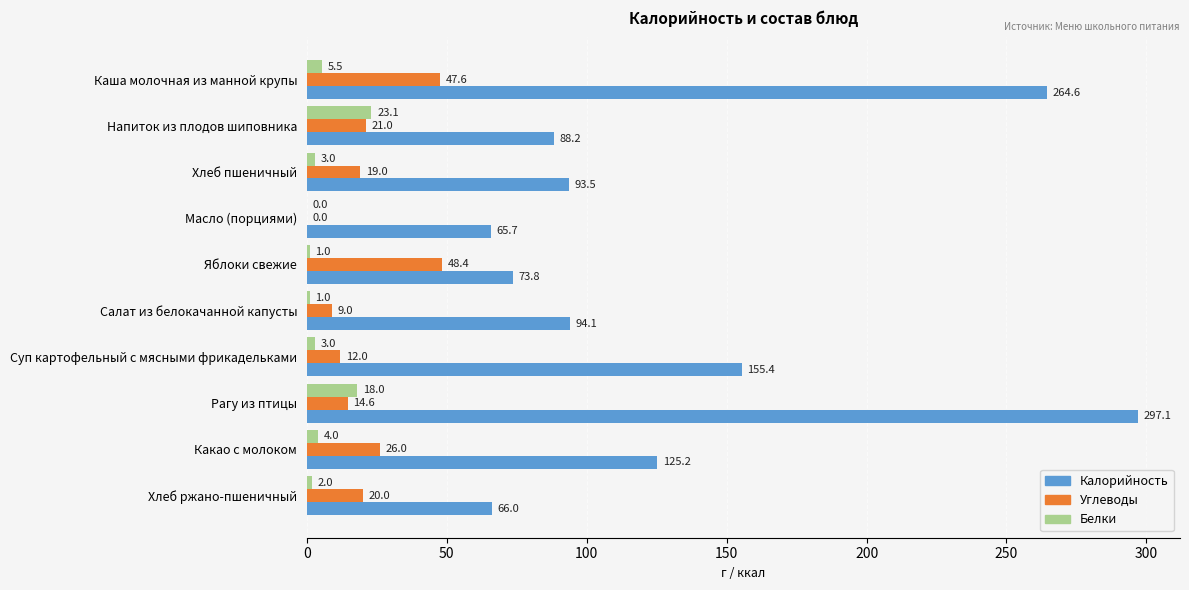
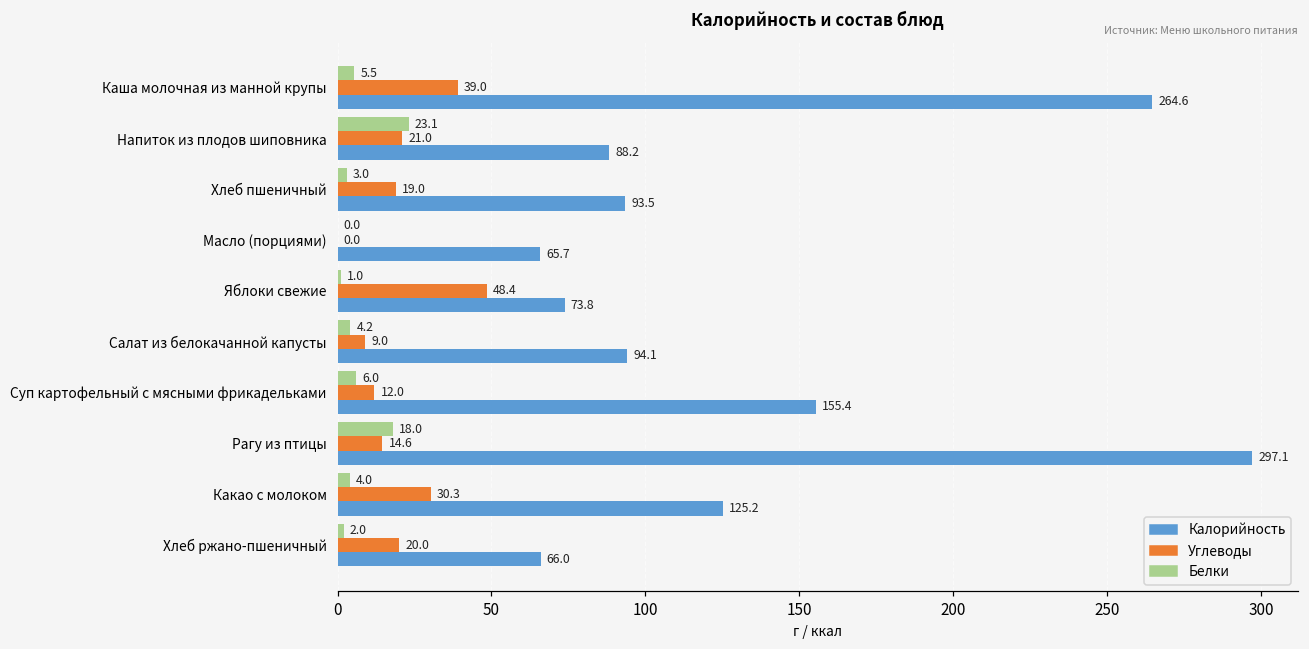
Углеводы, Каша молочная из манной крупы: 47.6 -> 39.0
Белки, Салат из белокачанной капусты: 1.0 -> 4.2
Белки, Суп картофельный с мясными фрикадельками: 3.0 -> 6.0
Углеводы, Какао с молоком: 26.0 -> 30.3
